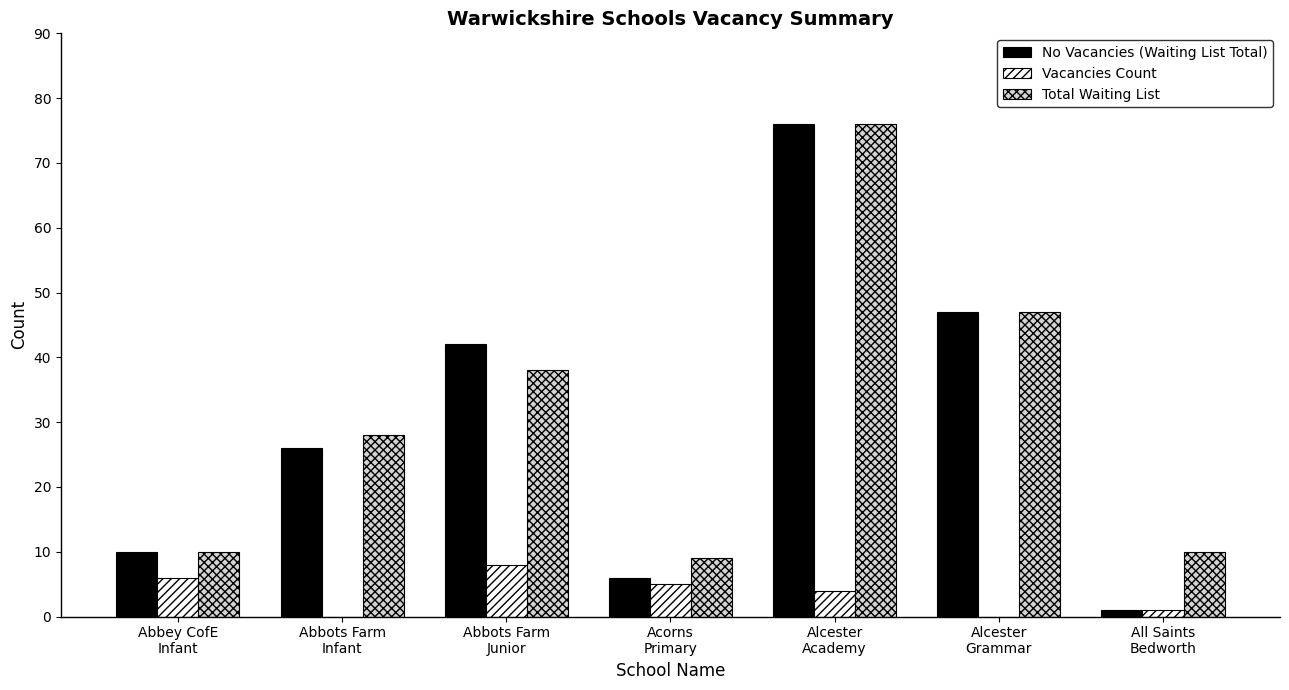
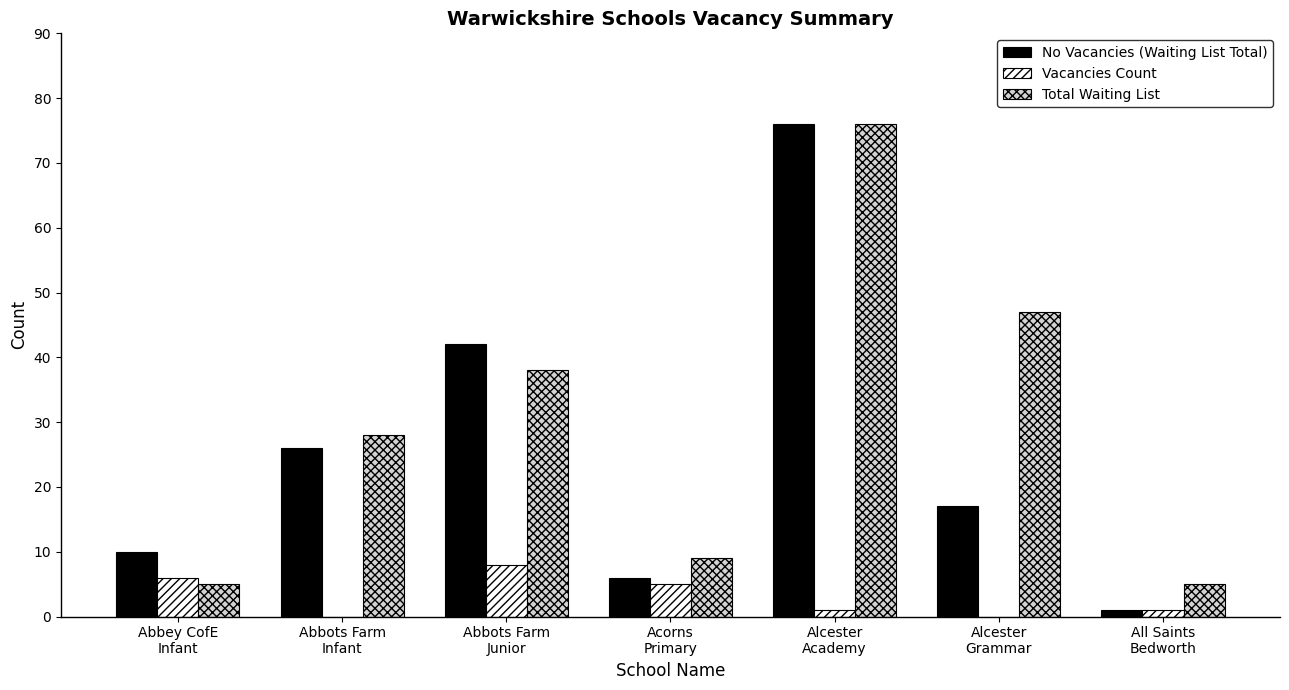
Total Waiting List, Abbey CofE Infant: 10 -> 5
Vacancies Count, Alcester Academy: 4 -> 1
No Vacancies (Waiting List Total), Alcester Grammar: 47 -> 17
Total Waiting List, All Saints Bedworth: 10 -> 5
